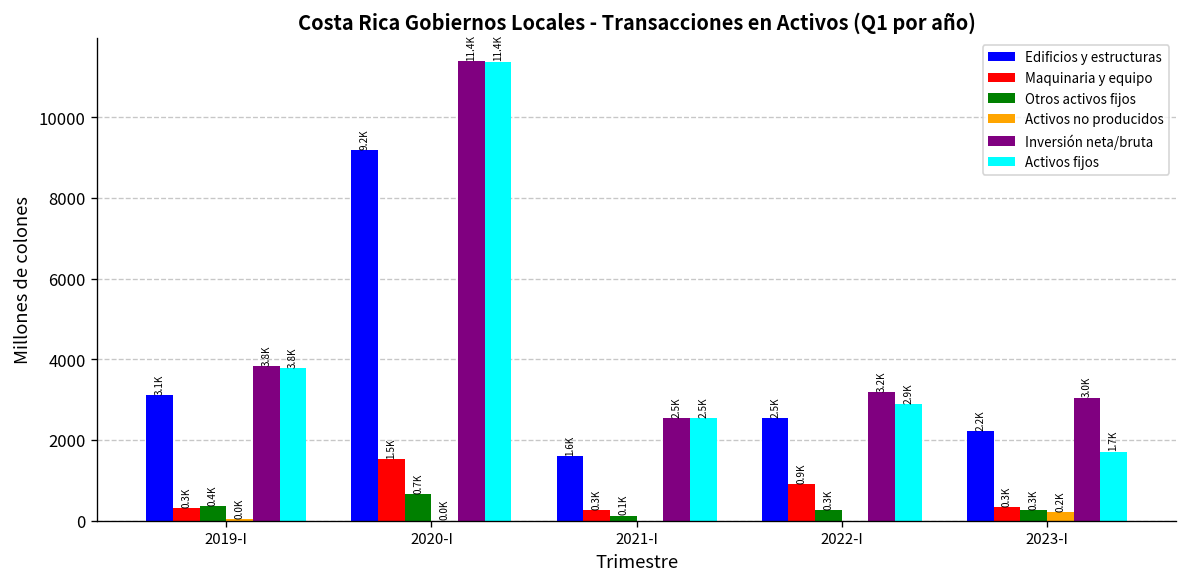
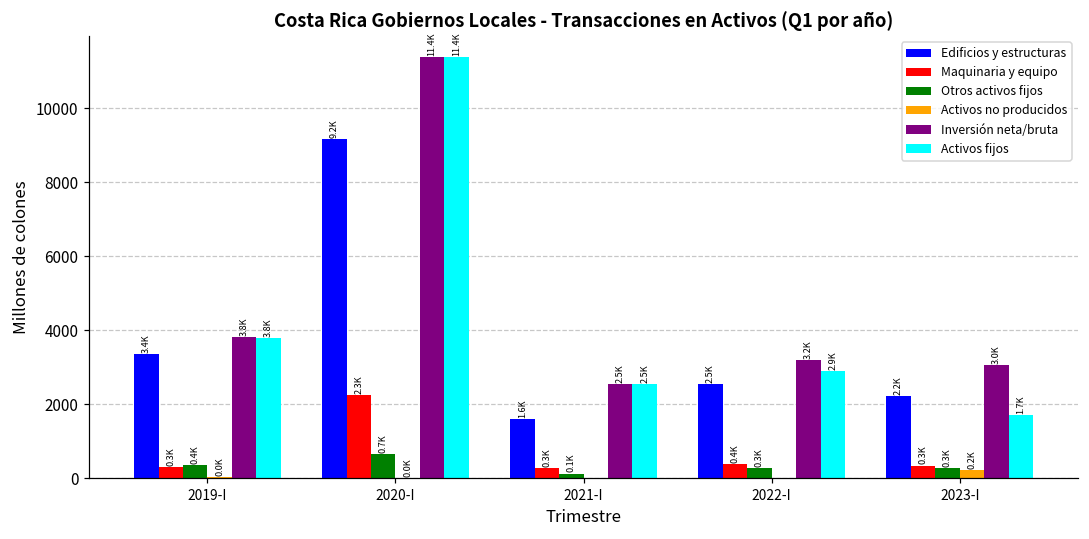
Edificios y estructuras, 2019-I: 3.1K -> 3.4K
Maquinaria y equipo, 2020-I: 1.5K -> 2.3K
Maquinaria y equipo, 2022-I: 0.9K -> 0.4K
